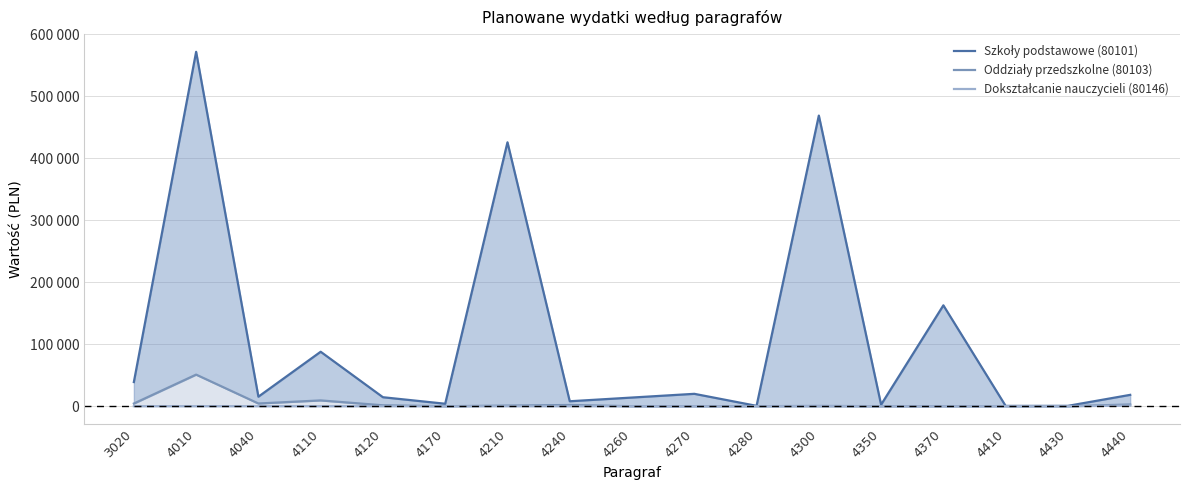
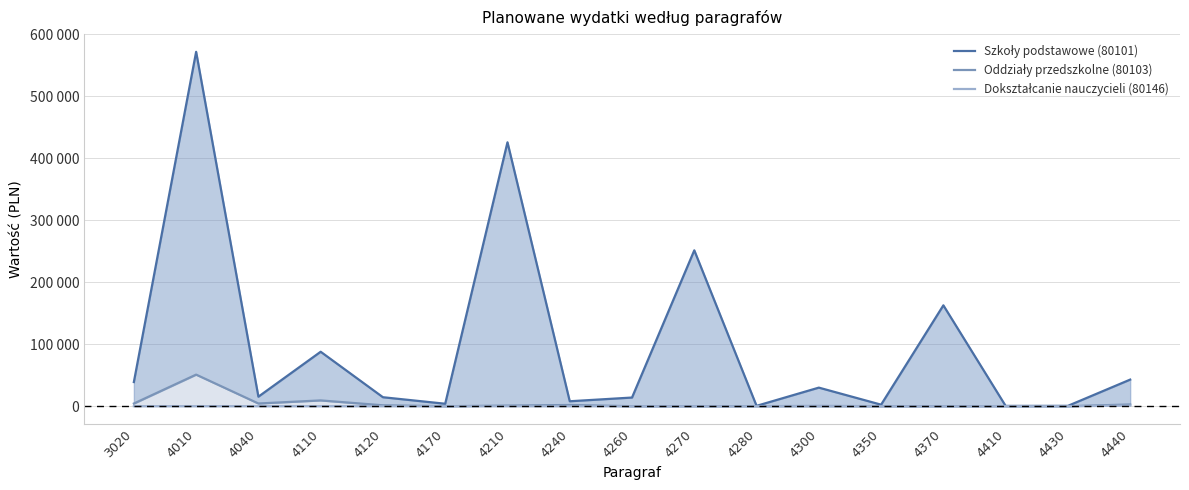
Szkoły podstawowe (80101), 4270: 20000 -> 250000
Szkoły podstawowe (80101), 4300: 470000 -> 30000
Szkoły podstawowe (80101), 4440: 20000 -> 40000
